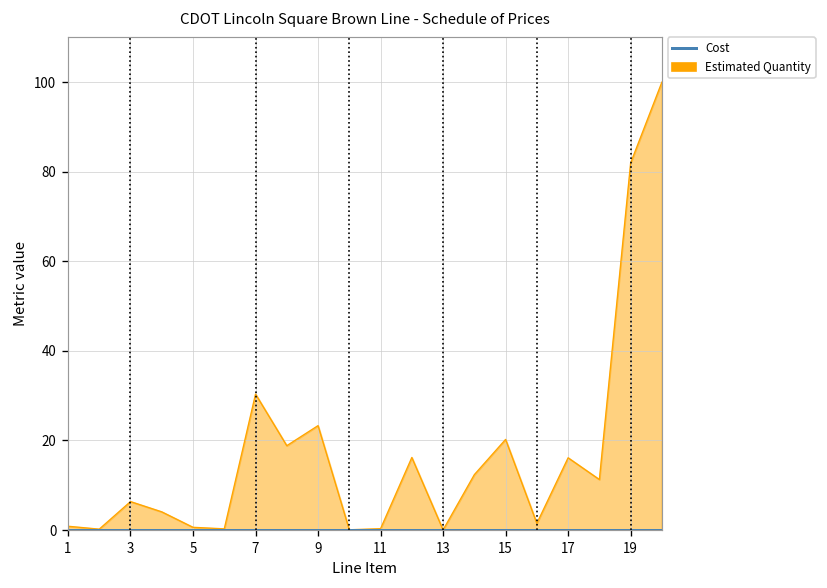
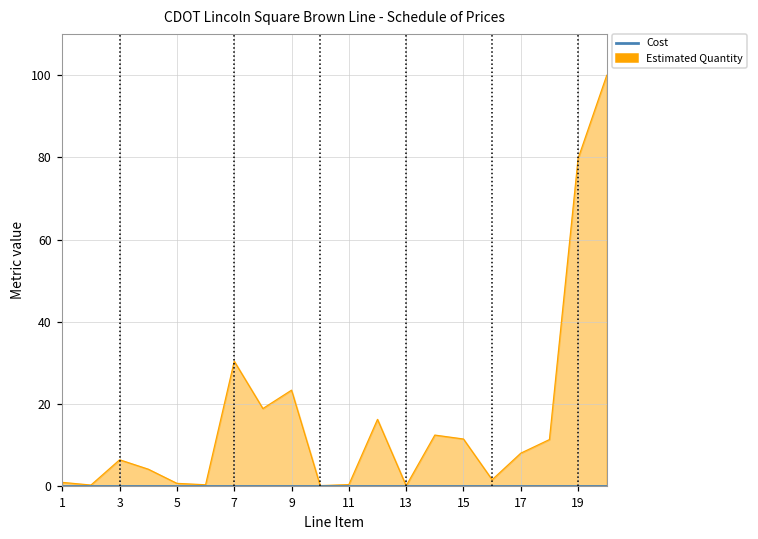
Estimated Quantity, 15: 20 -> 11
Estimated Quantity, 17: 16 -> 8
Estimated Quantity, 19: 82 -> 80
